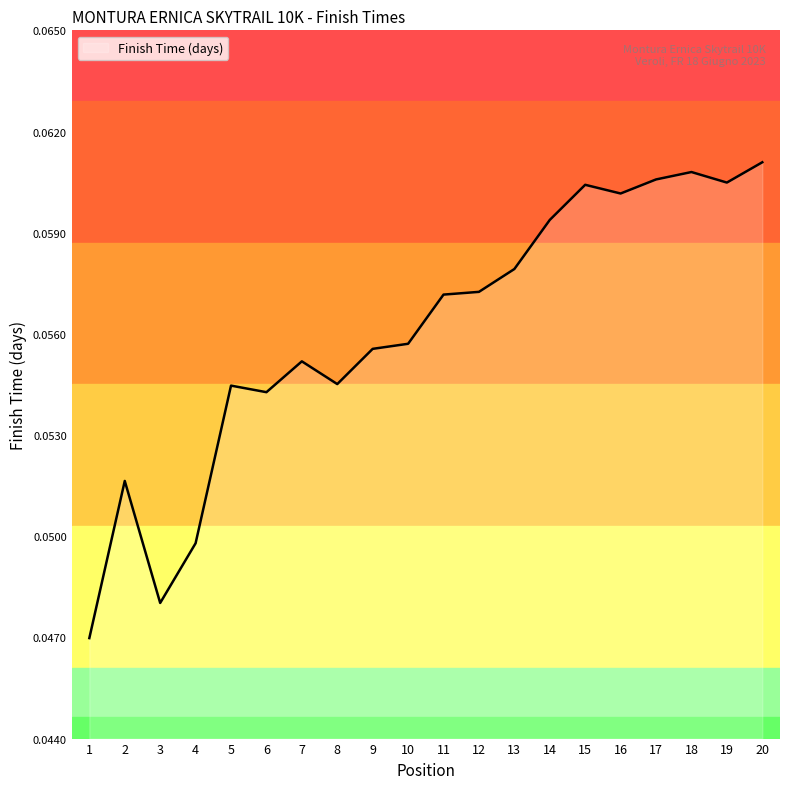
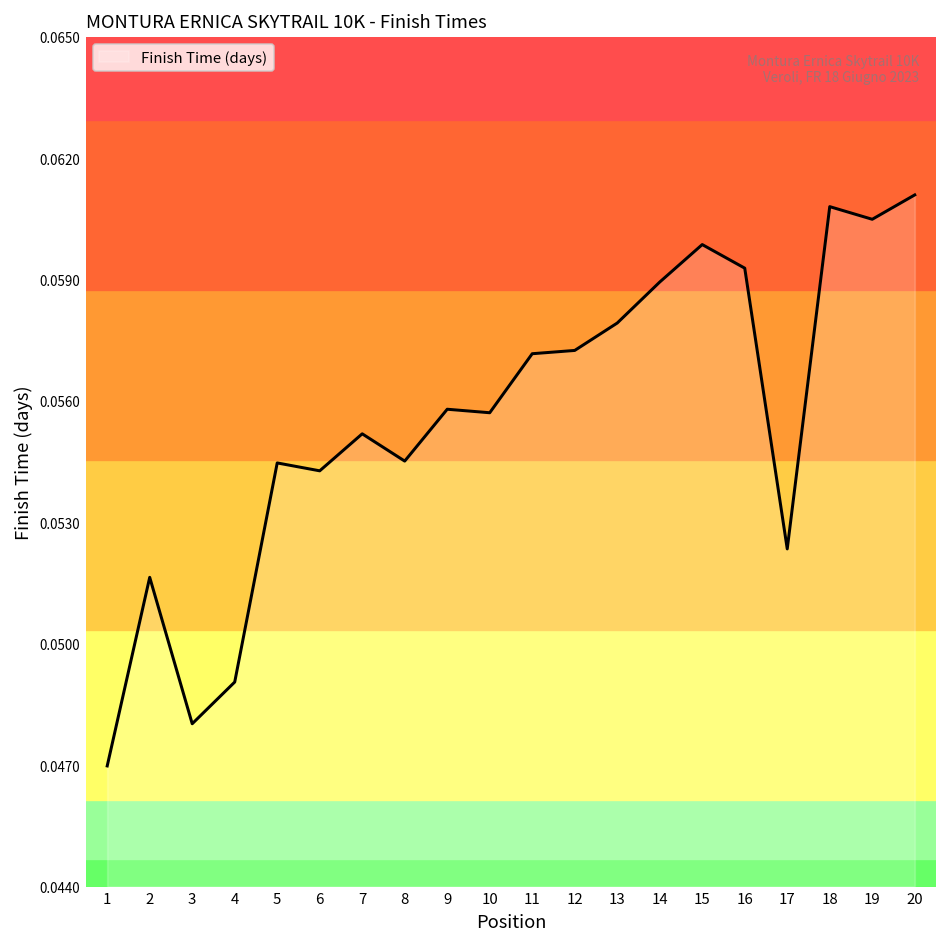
4: 0.0498 -> 0.0491
9: 0.0556 -> 0.0558
14: 0.0594 -> 0.0589
15: 0.0604 -> 0.0599
16: 0.0602 -> 0.0593
17: 0.0606 -> 0.0523
